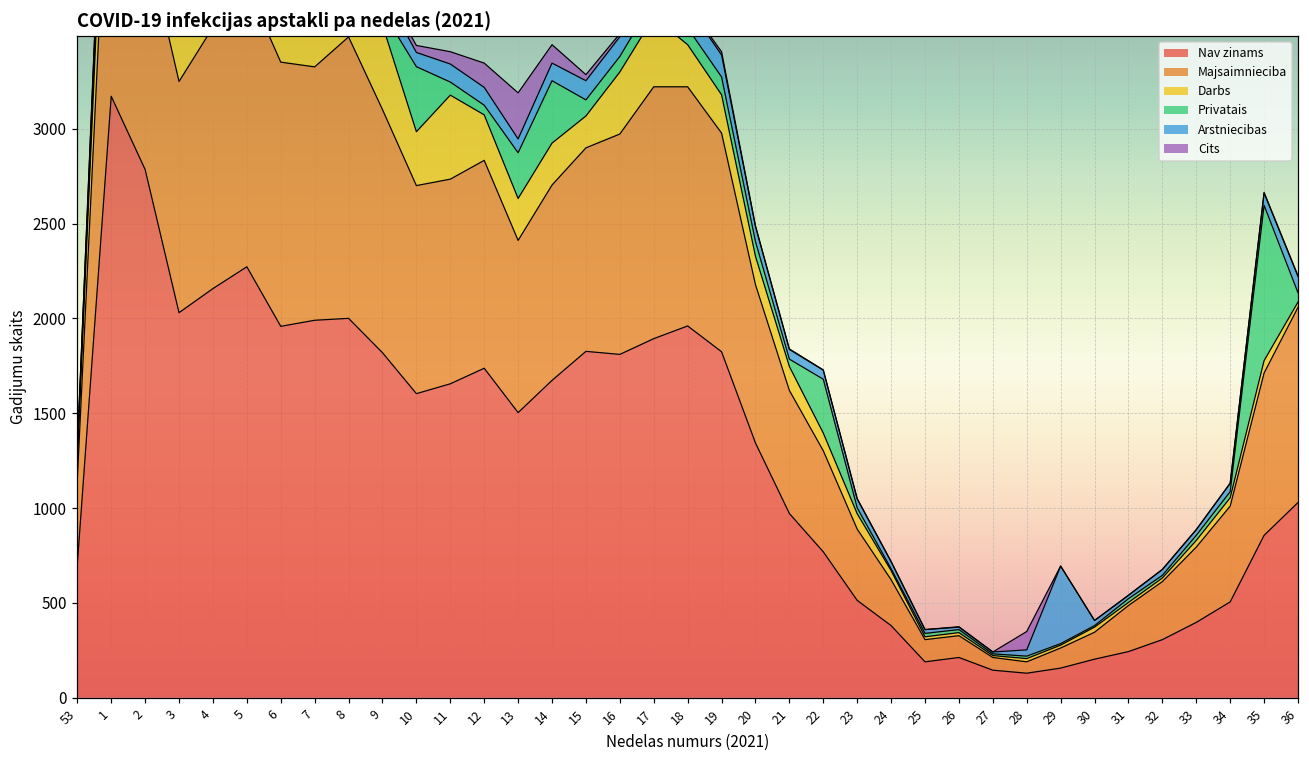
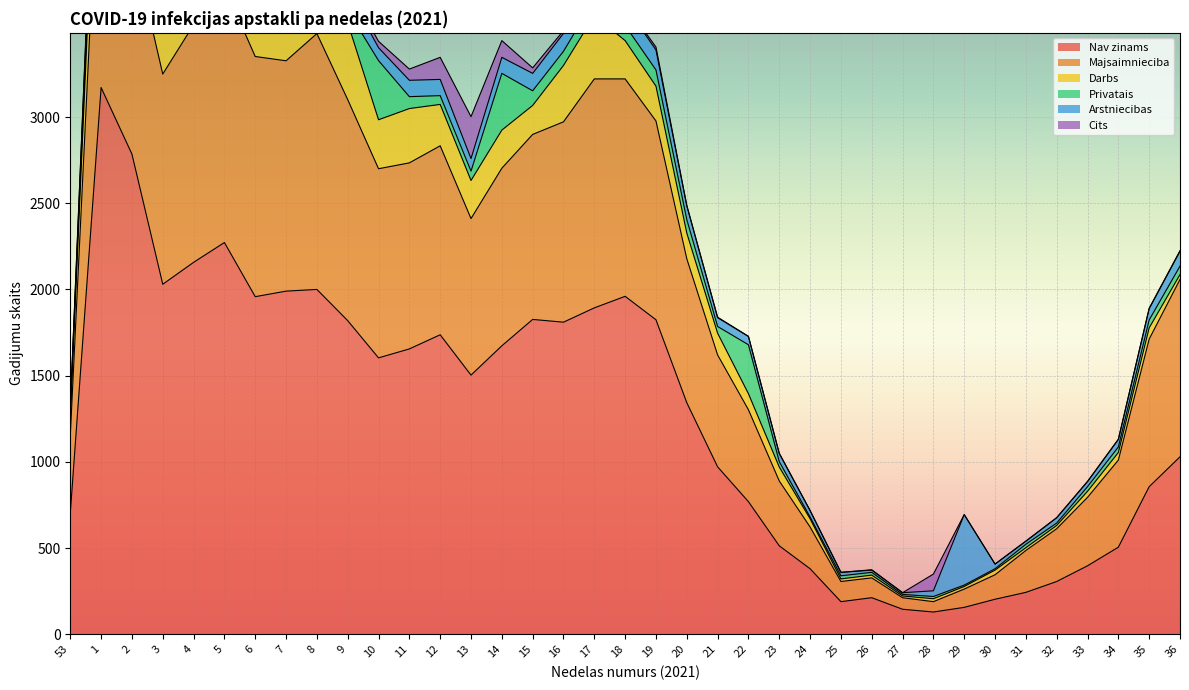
Darbs, 11: 440 -> 320
Privatais, 13: 240 -> 50
Privatais, 35: 820 -> 50
